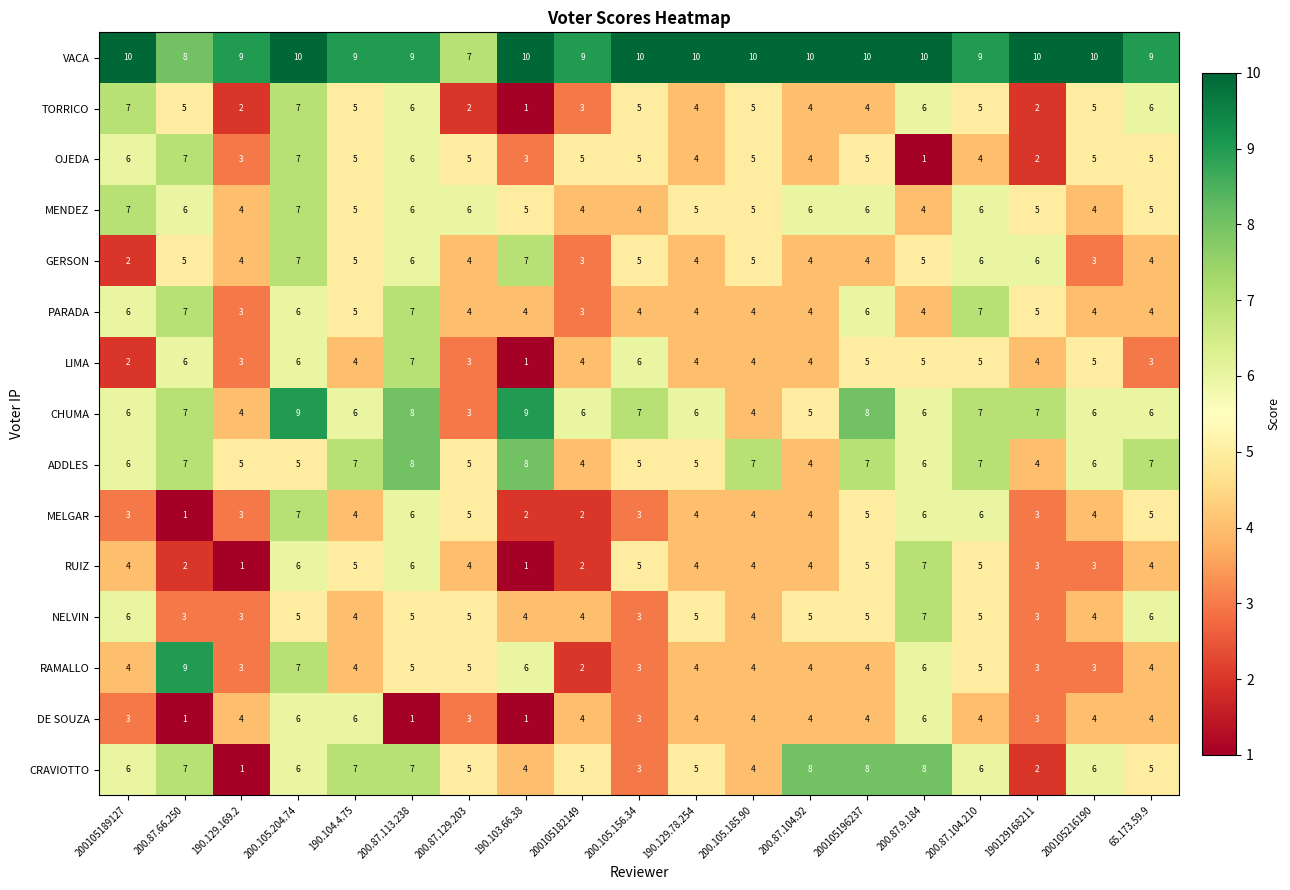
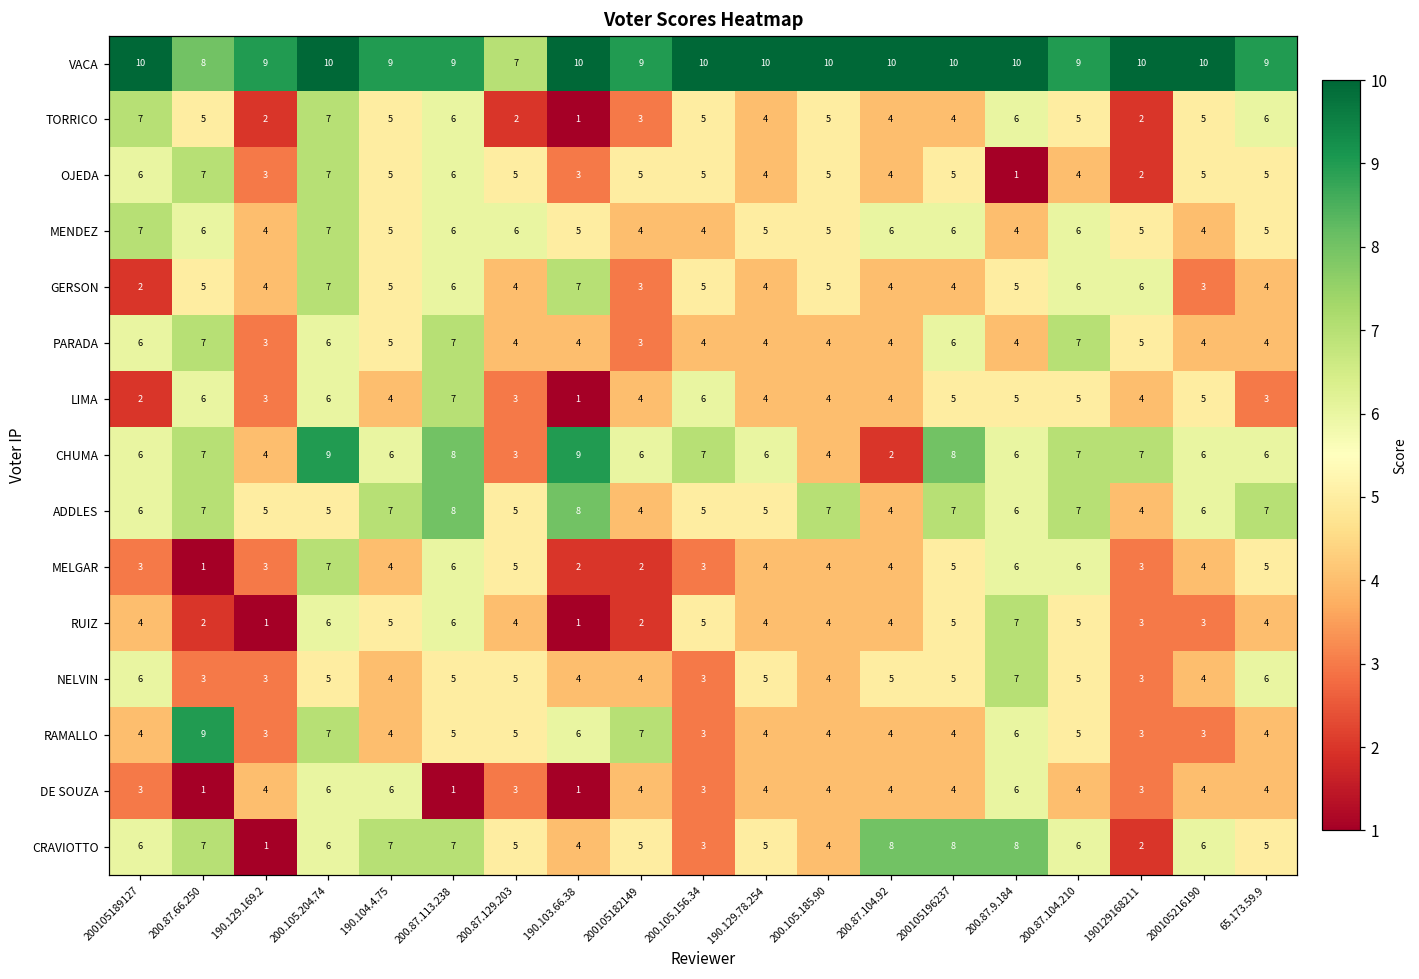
CHUMA, 200.87.104.92: 5 -> 2
RAMALLO, 200105182149: 2 -> 7
